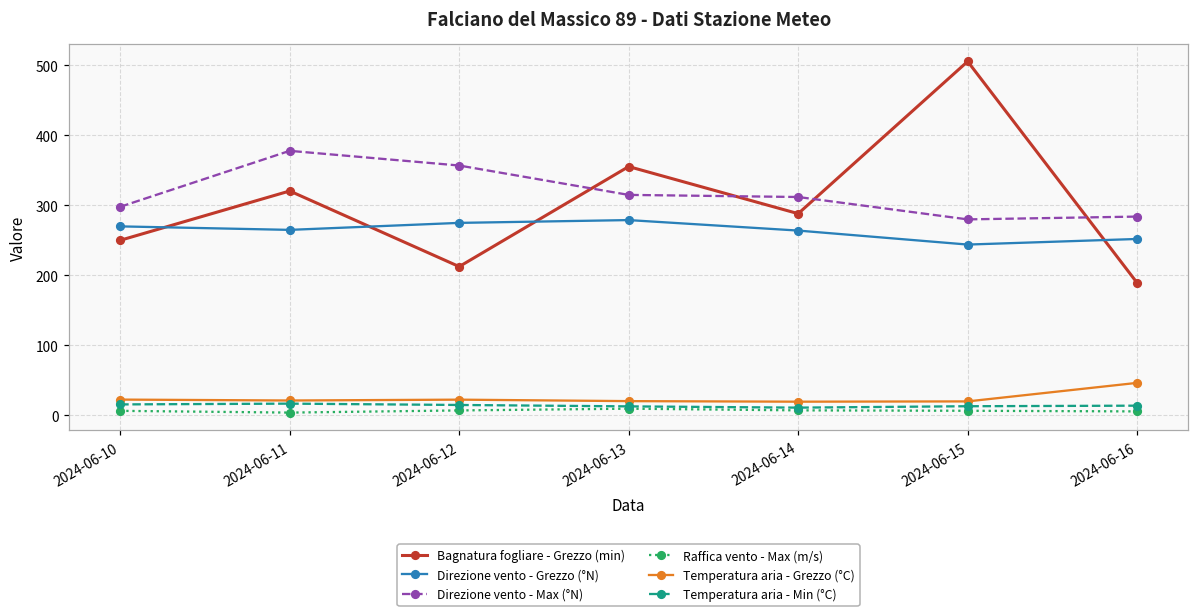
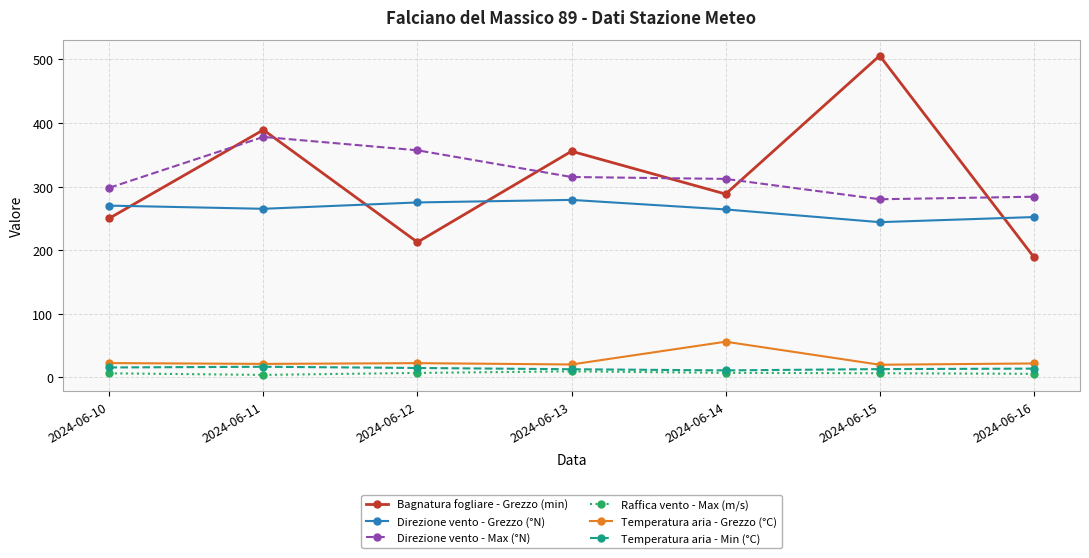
Bagnatura fogliare - Grezzo (min), 2024-06-11: 320 -> 390
Temperatura aria - Grezzo (°C), 2024-06-14: 20 -> 60
Temperatura aria - Grezzo (°C), 2024-06-16: 50 -> 20
